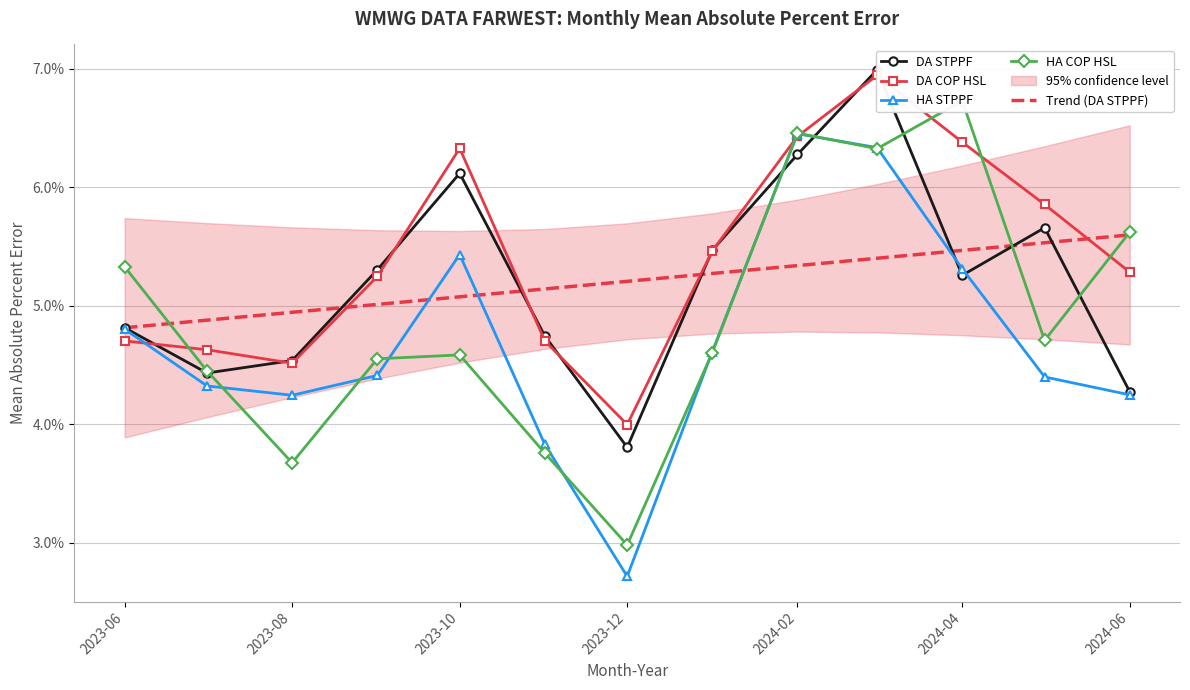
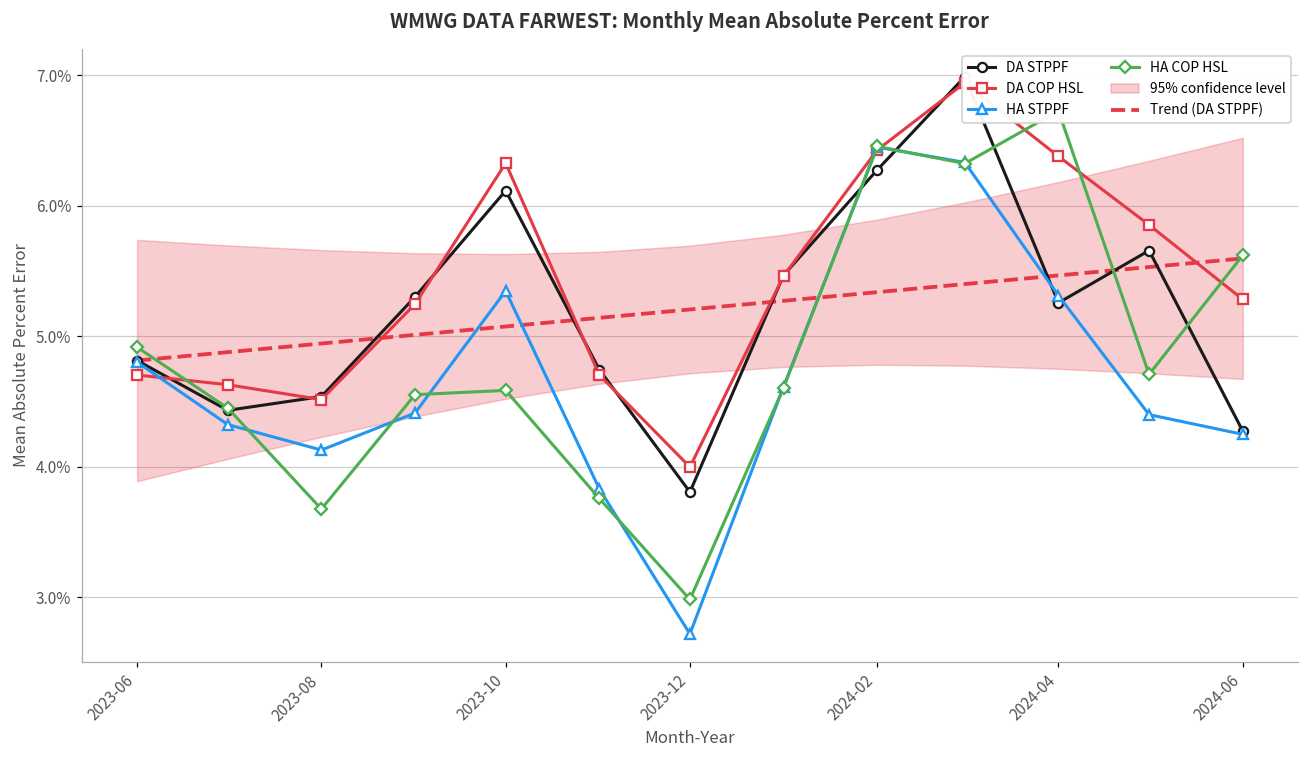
HA COP HSL, 2023-06: 5.33% -> 4.92%
HA STPPF, 2023-08: 4.24% -> 4.13%
HA STPPF, 2023-10: 5.43% -> 5.35%
